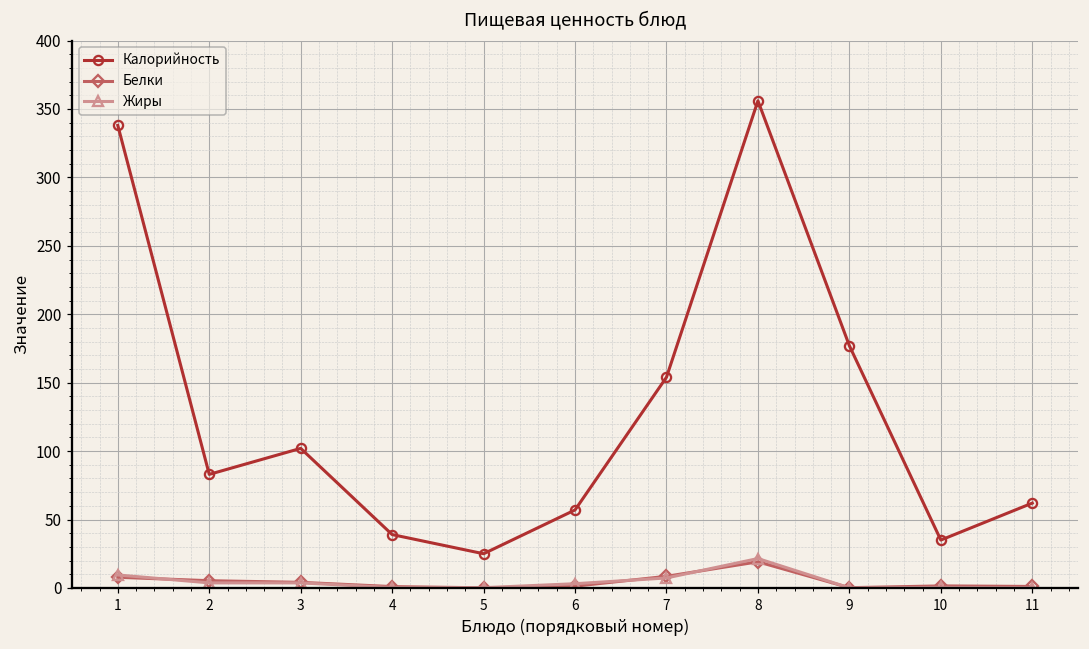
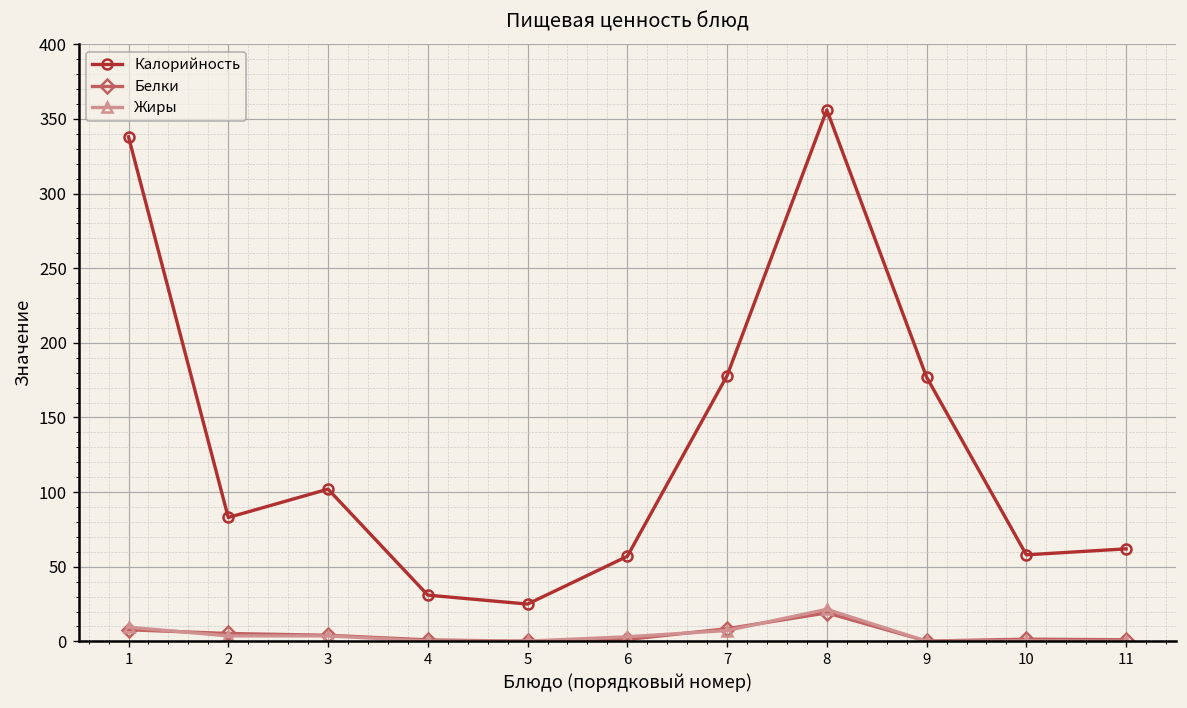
Калорийность, 4: 39 -> 31
Калорийность, 7: 154 -> 178
Калорийность, 10: 35 -> 58
